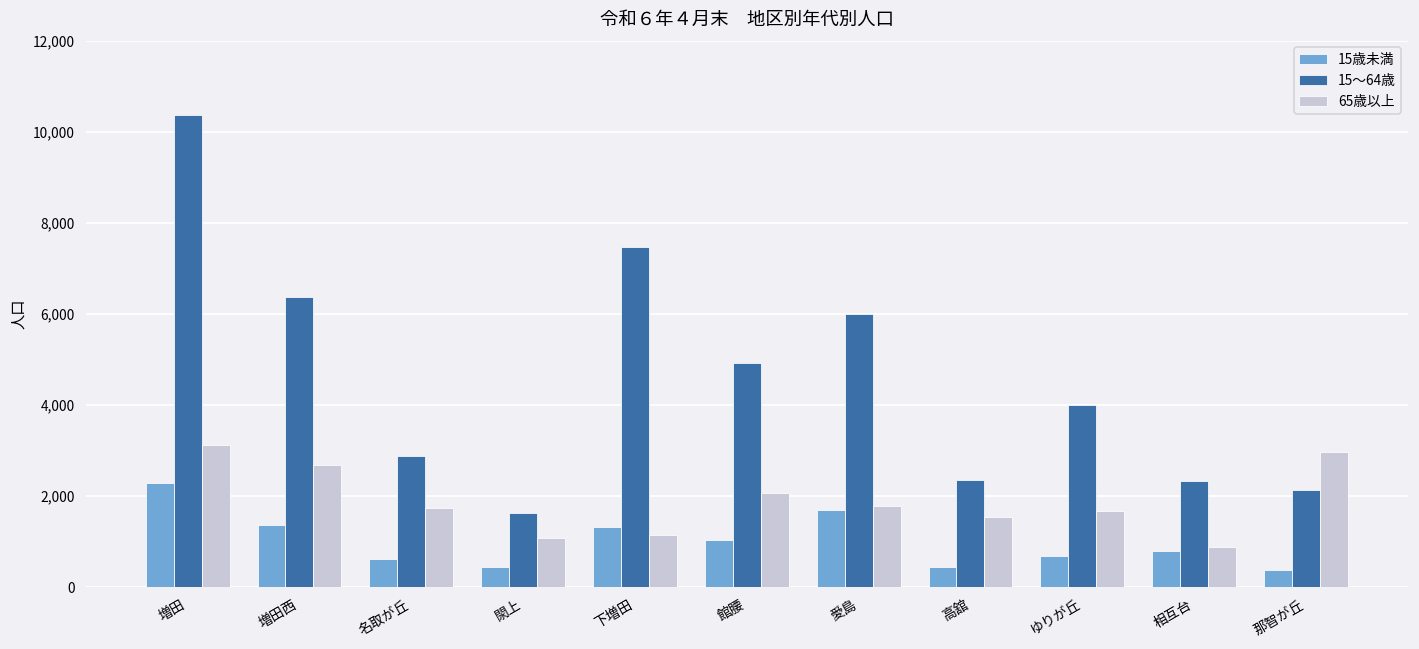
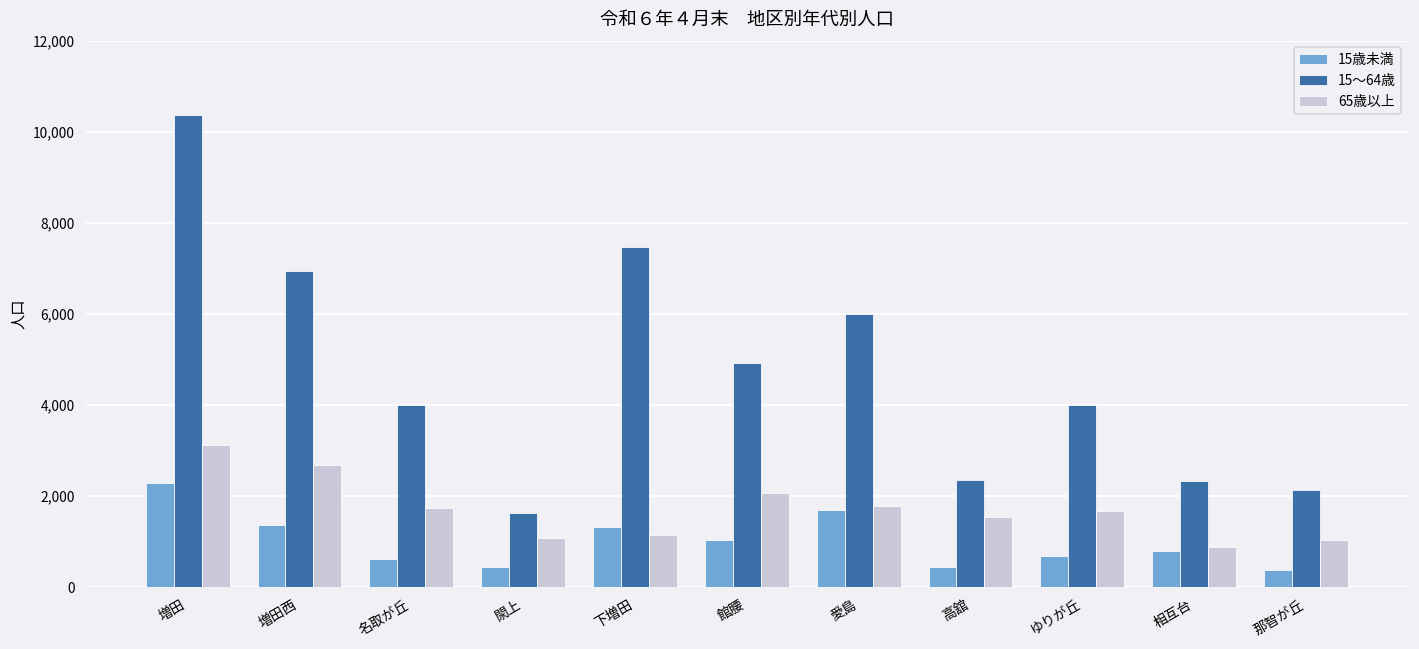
15～64歳, 増田西: 6,400 -> 7,000
15～64歳, 名取が丘: 2,900 -> 4,000
65歳以上, 那智が丘: 3,000 -> 1,000
